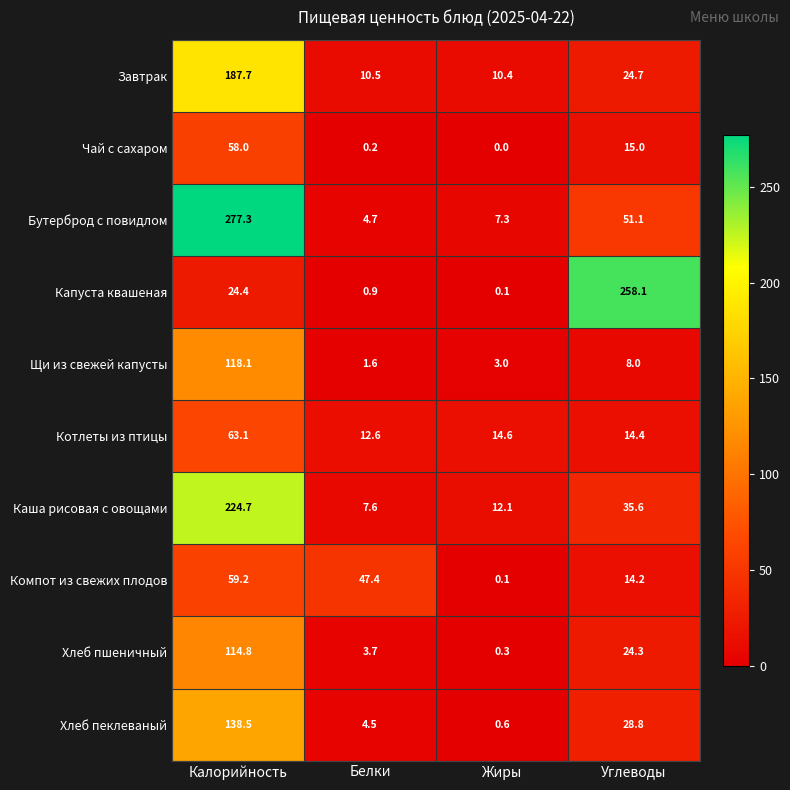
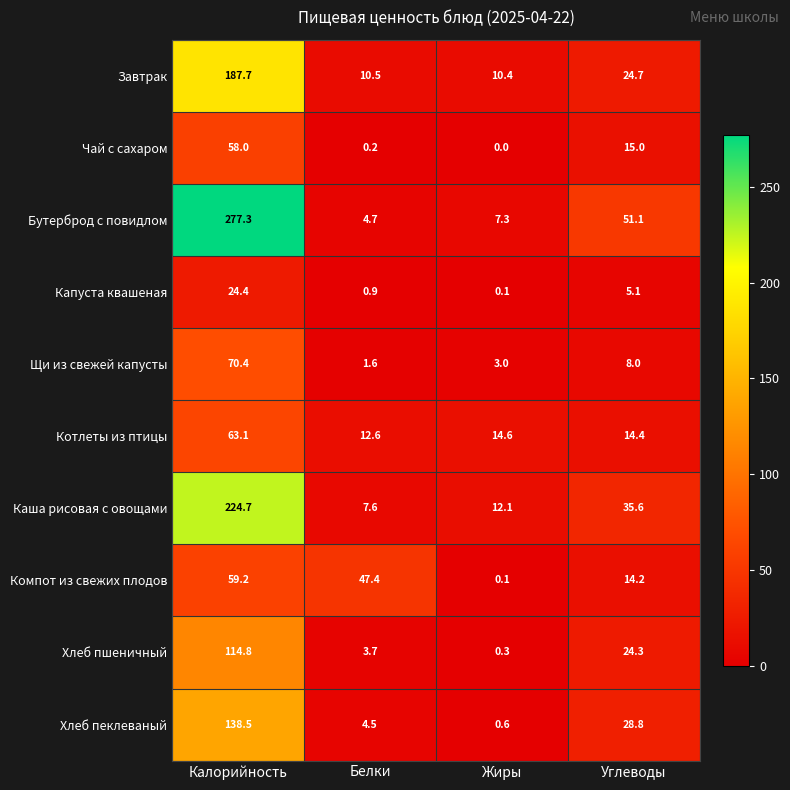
Капуста квашеная, Углеводы: 258.1 -> 5.1
Щи из свежей капусты, Калорийность: 118.1 -> 70.4
